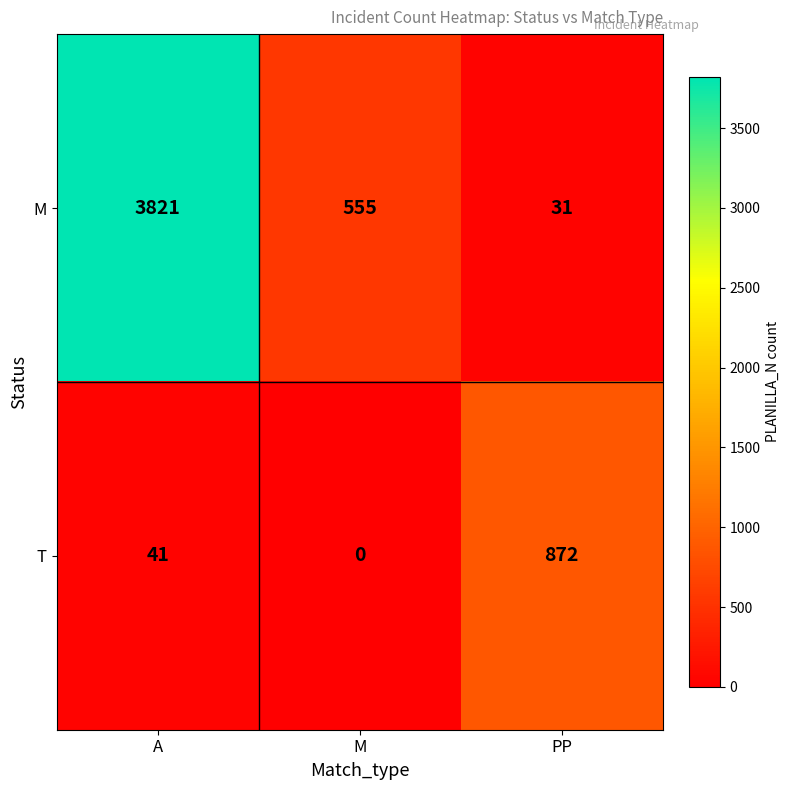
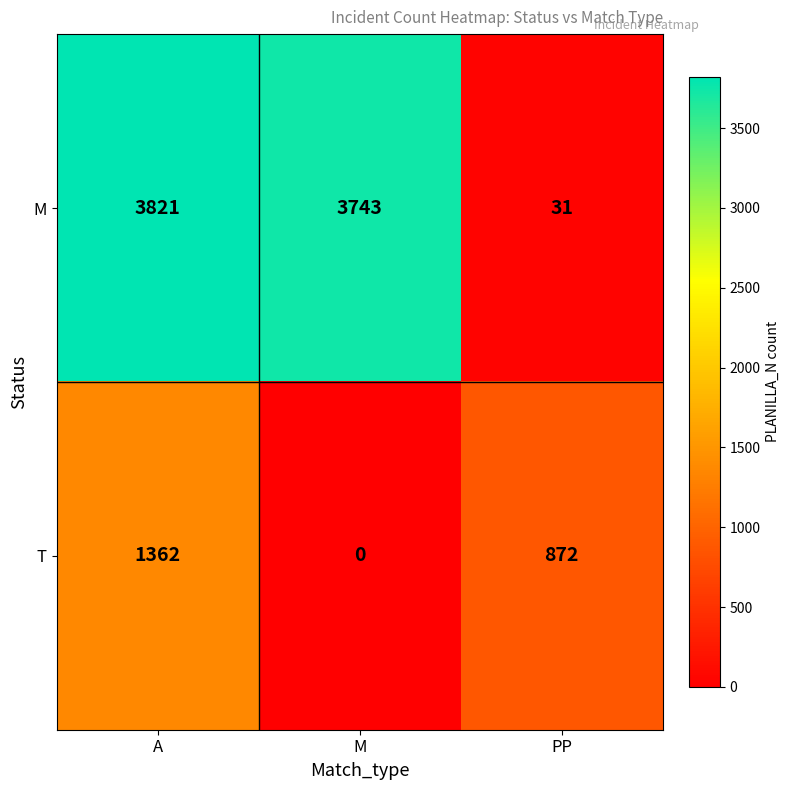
M, M: 555 -> 3743
T, A: 41 -> 1362
